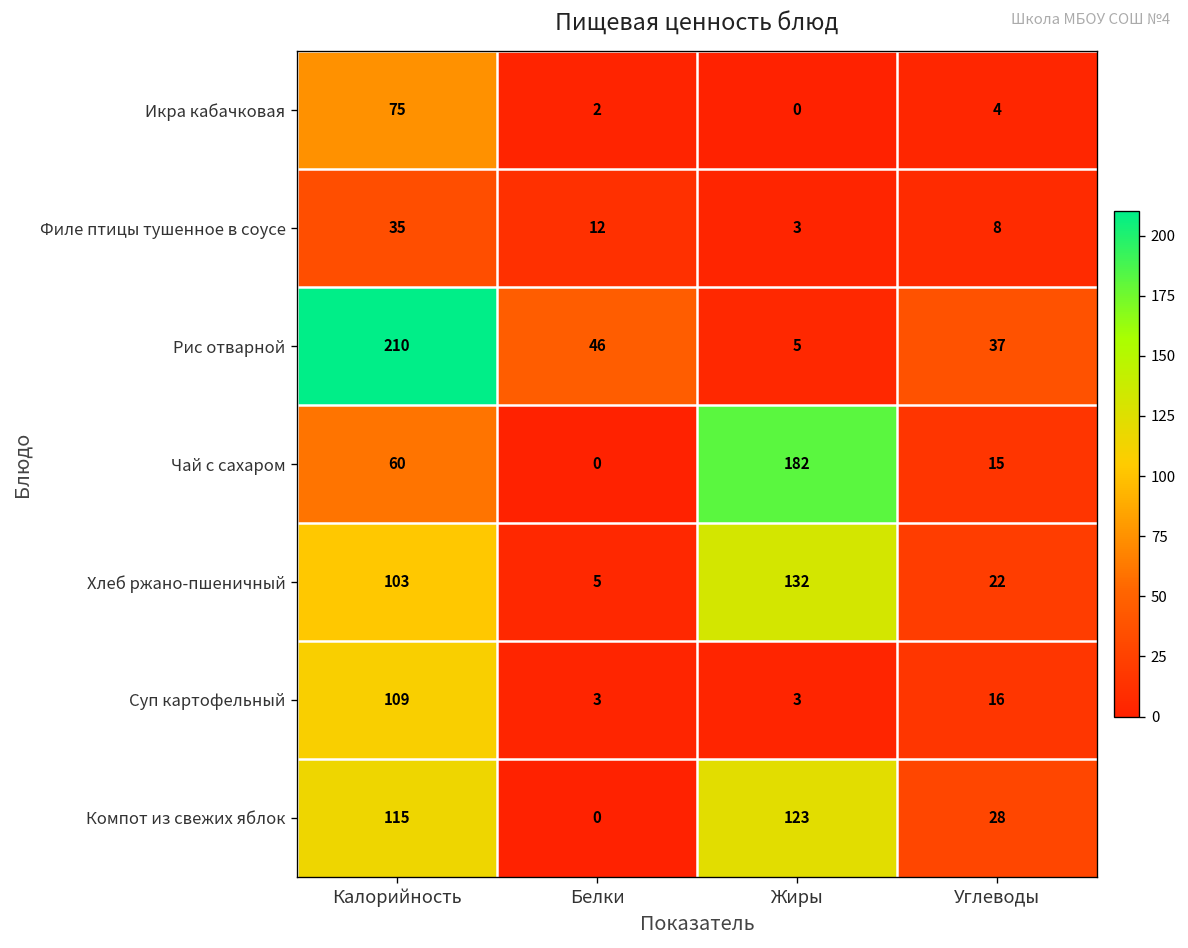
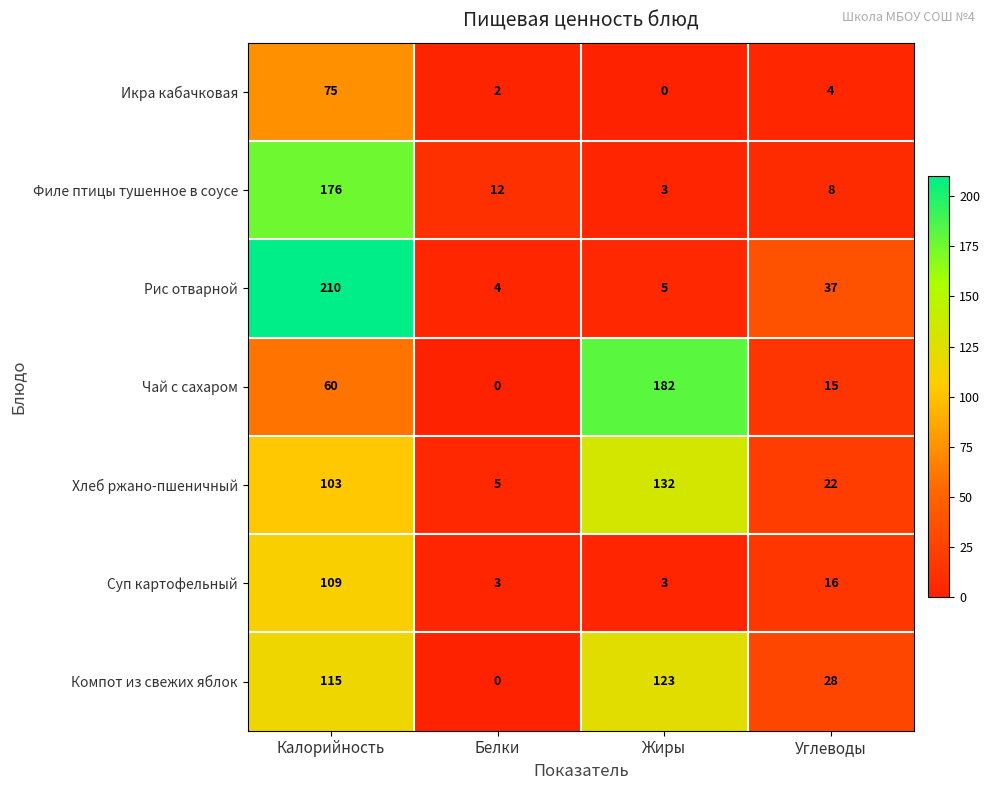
Филе птицы тушенное в соусе, Калорийность: 35 -> 176
Рис отварной, Белки: 46 -> 4
